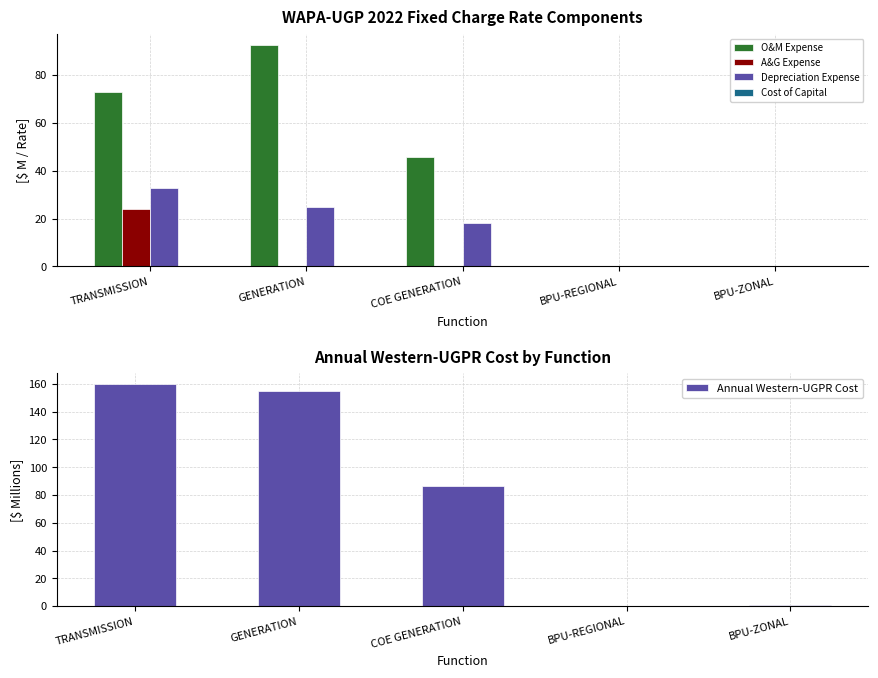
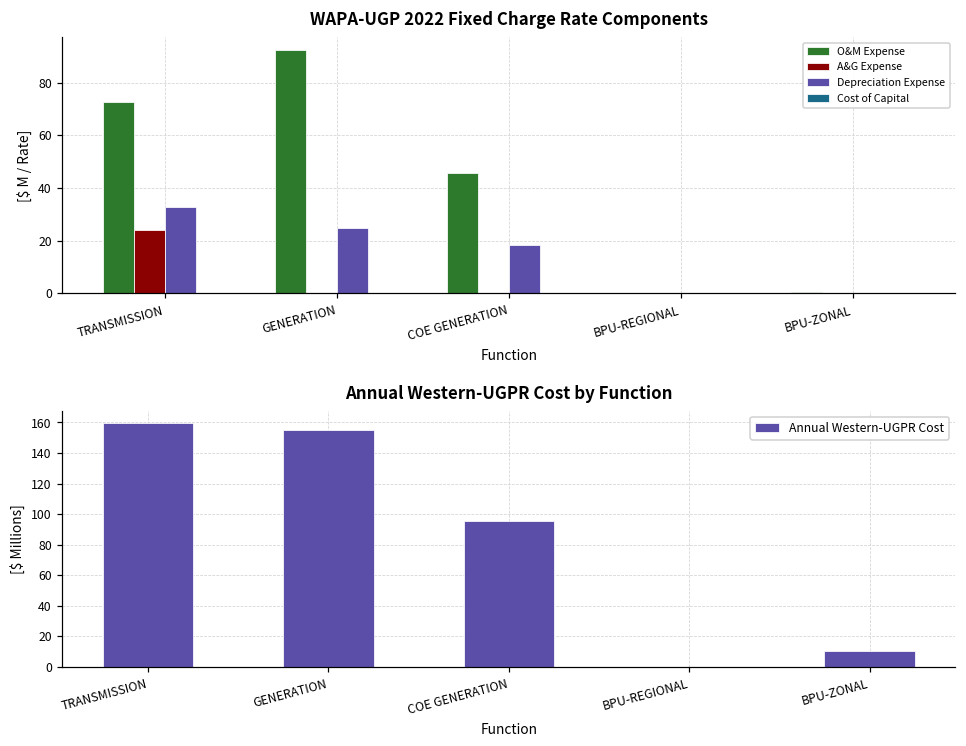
Annual Western-UGPR Cost by Function, COE GENERATION: 86 -> 95
Annual Western-UGPR Cost by Function, BPU-ZONAL: 1 -> 11
